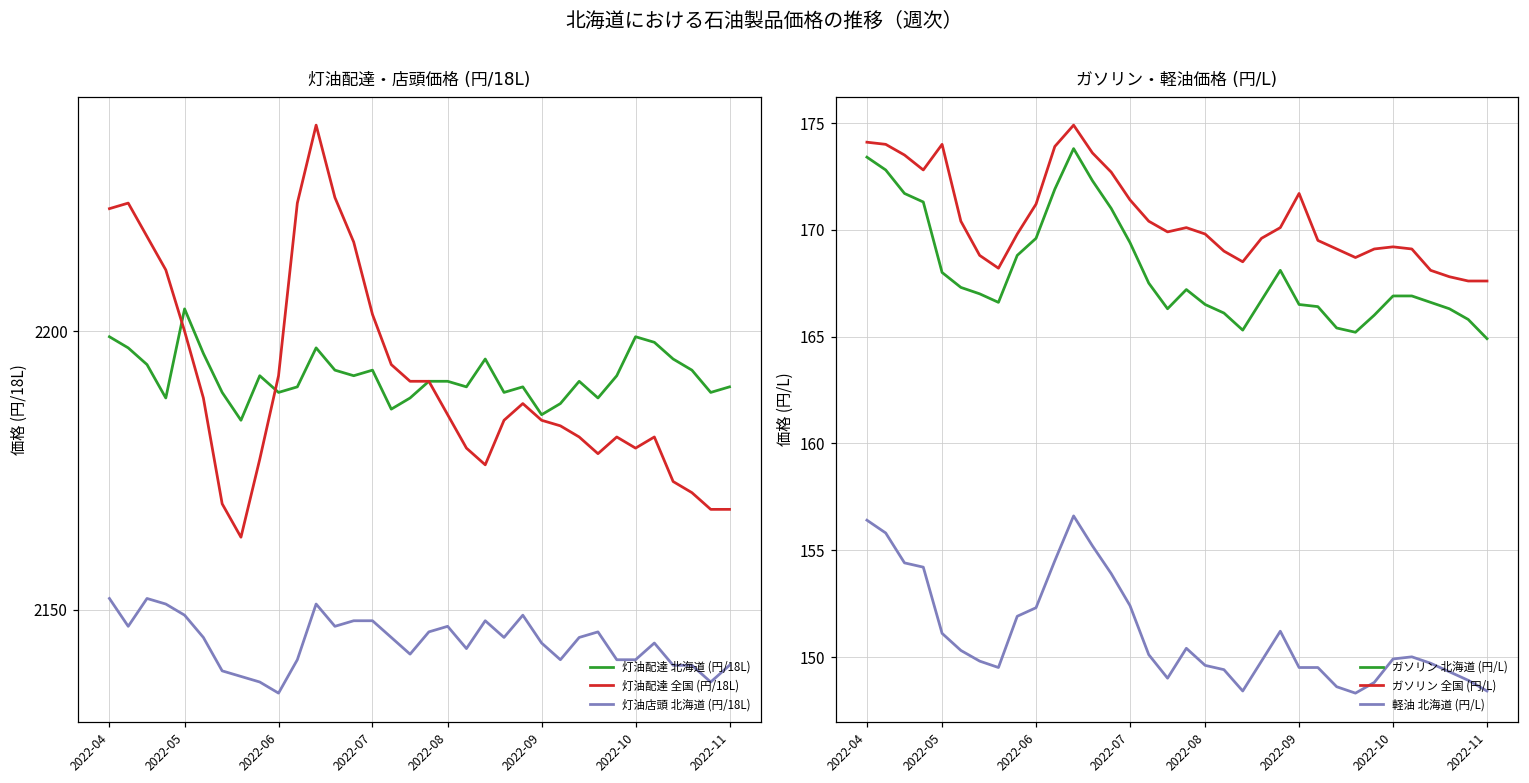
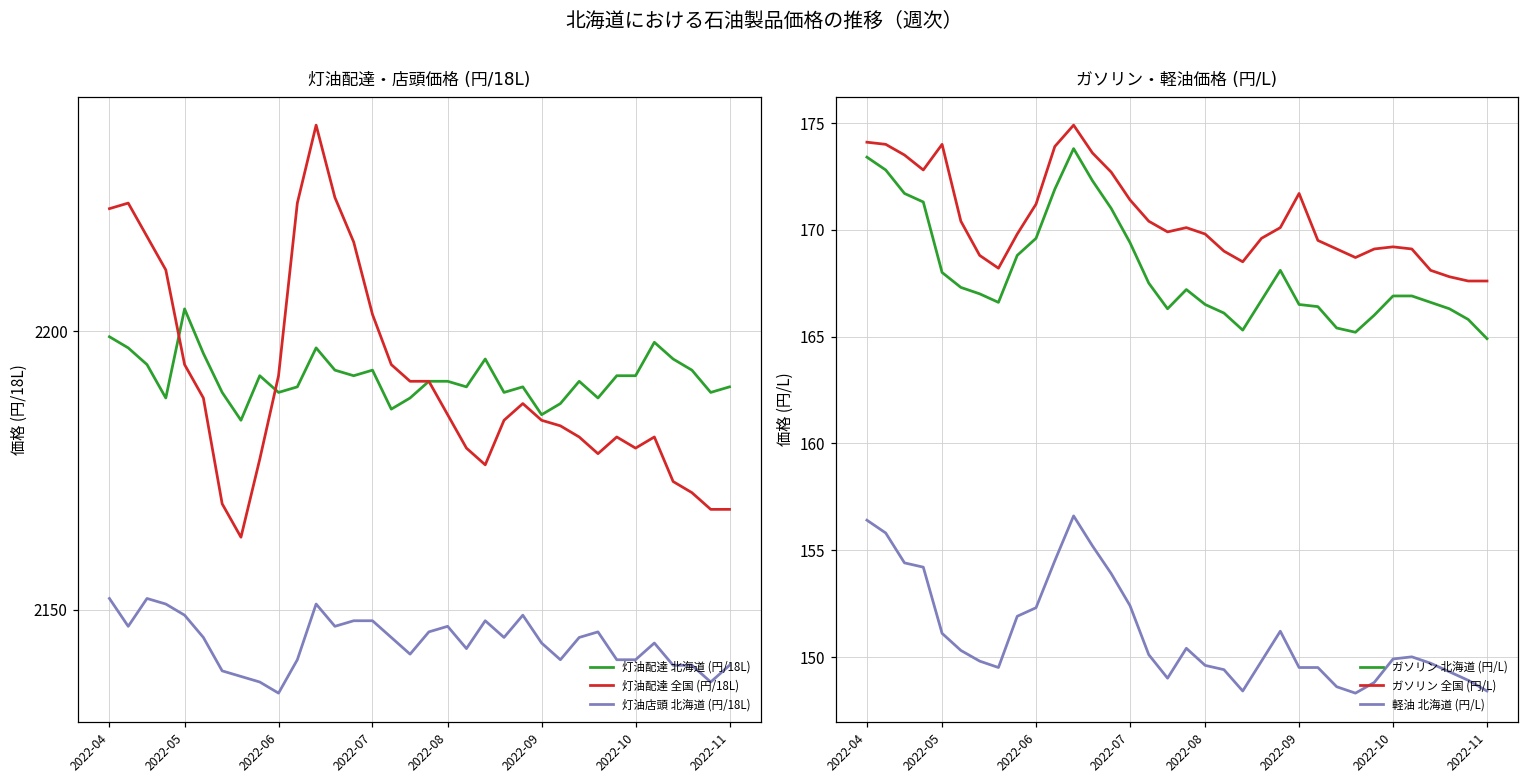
灯油配達・店頭価格 (円/18L), 灯油配達 全国 (円/18L), 2022-05: 2200 -> 2194
灯油配達・店頭価格 (円/18L), 灯油配達 北海道 (円/18L), 2022-10: 2199 -> 2192
